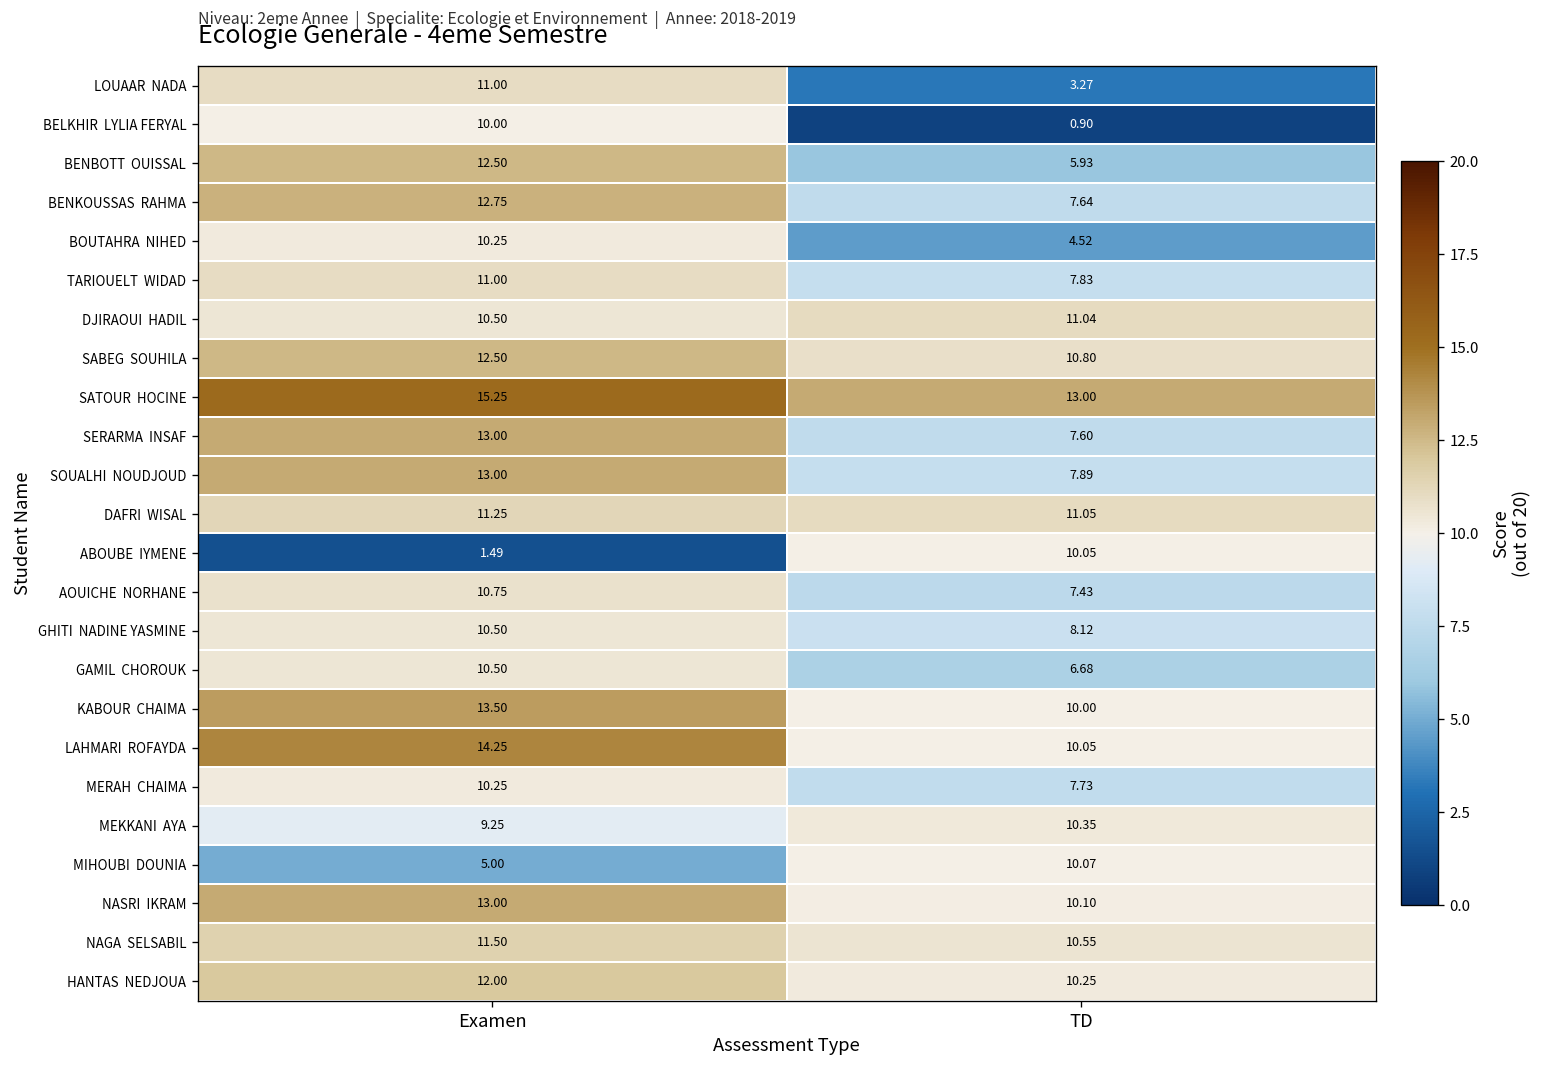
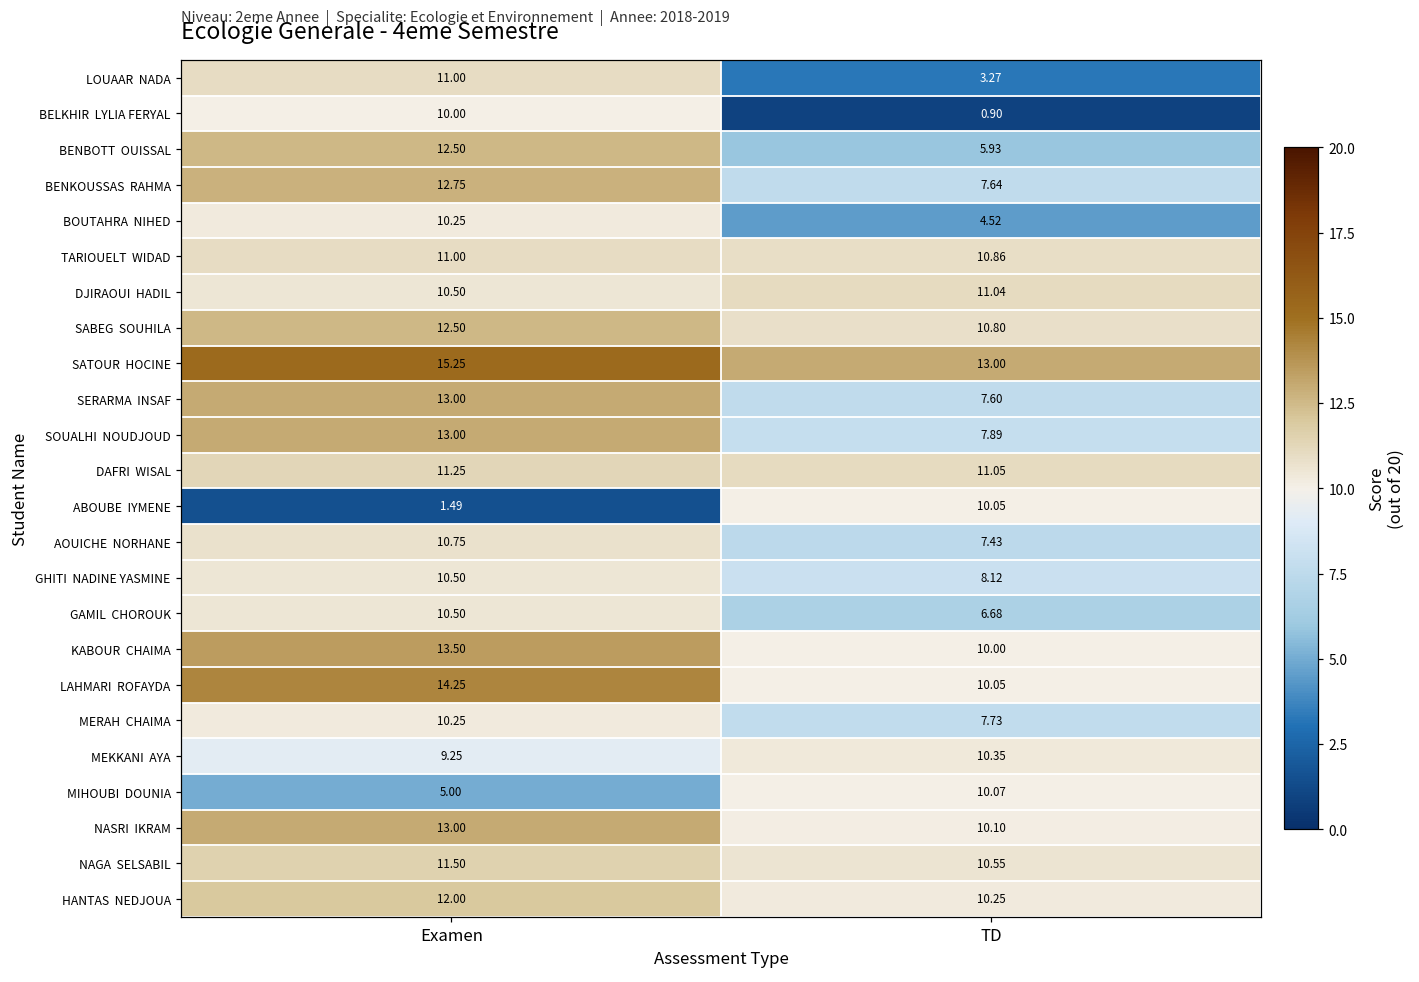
TARIOUELT WIDAD, TD: 7.83 -> 10.86
